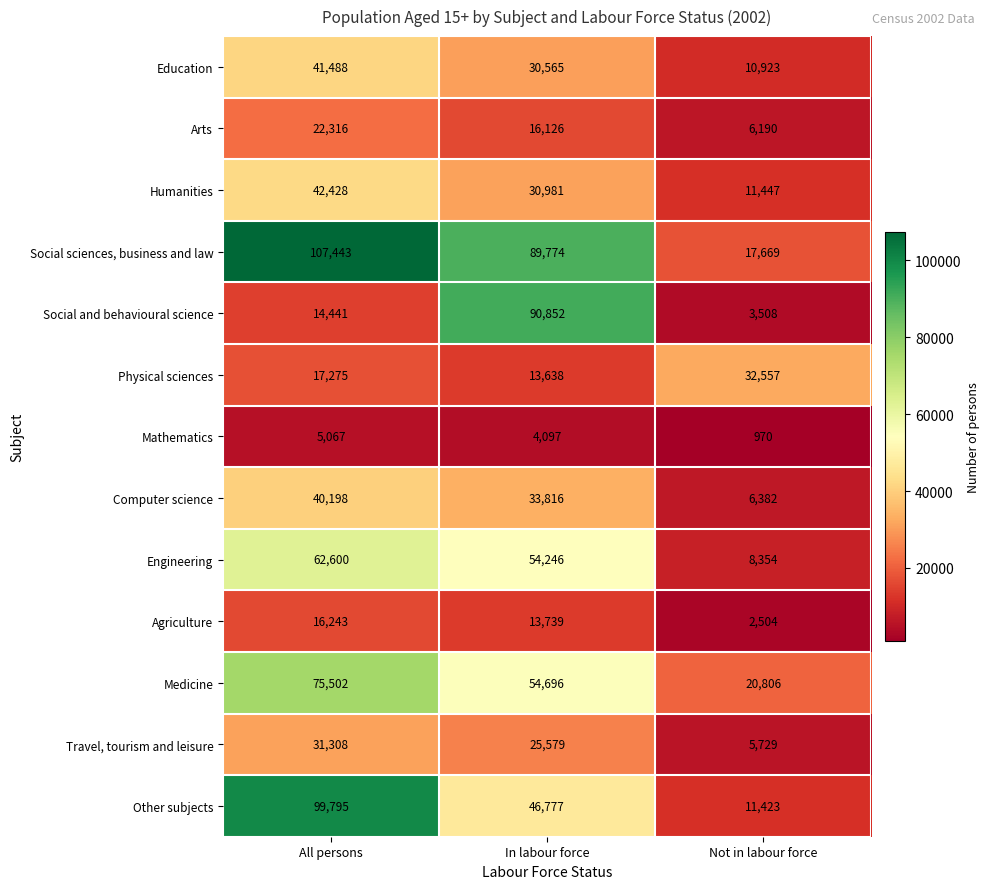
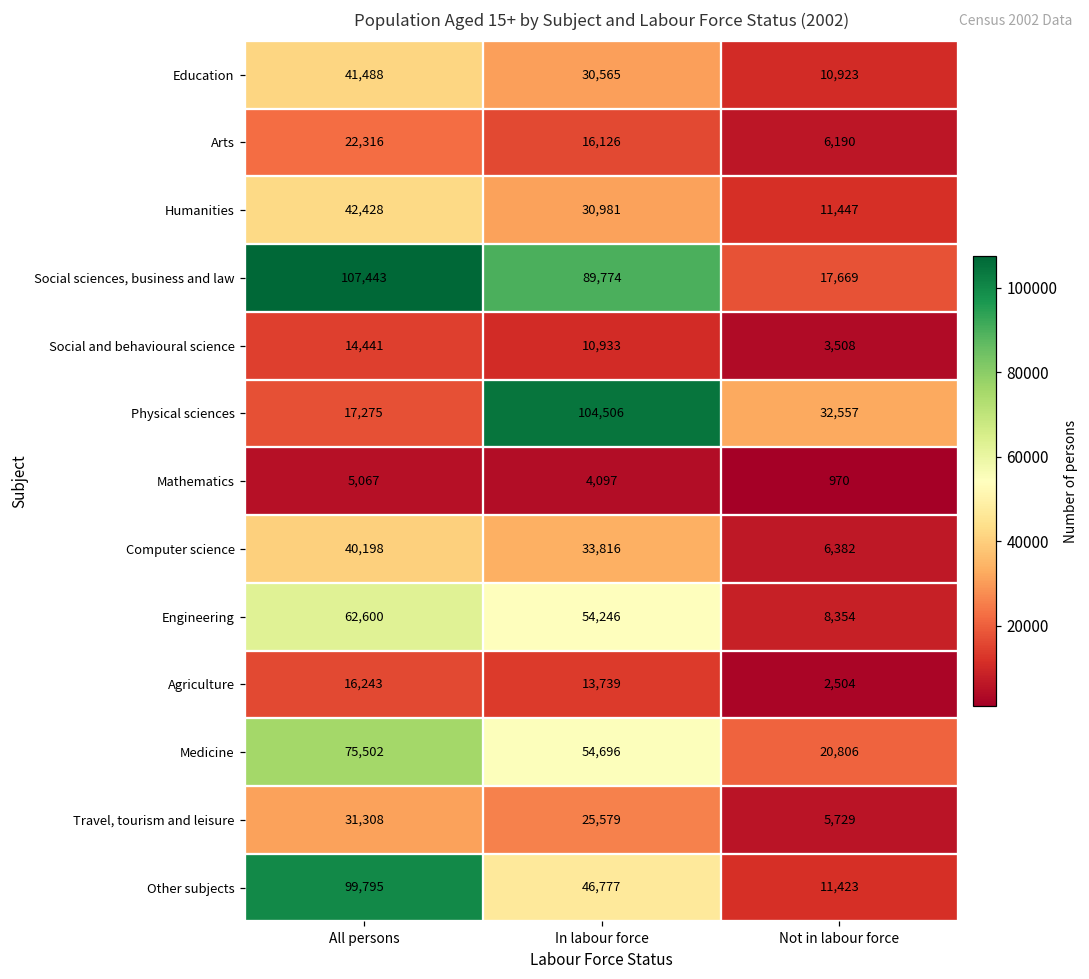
Social and behavioural science, In labour force: 90,852 -> 10,933
Physical sciences, In labour force: 13,638 -> 104,506
